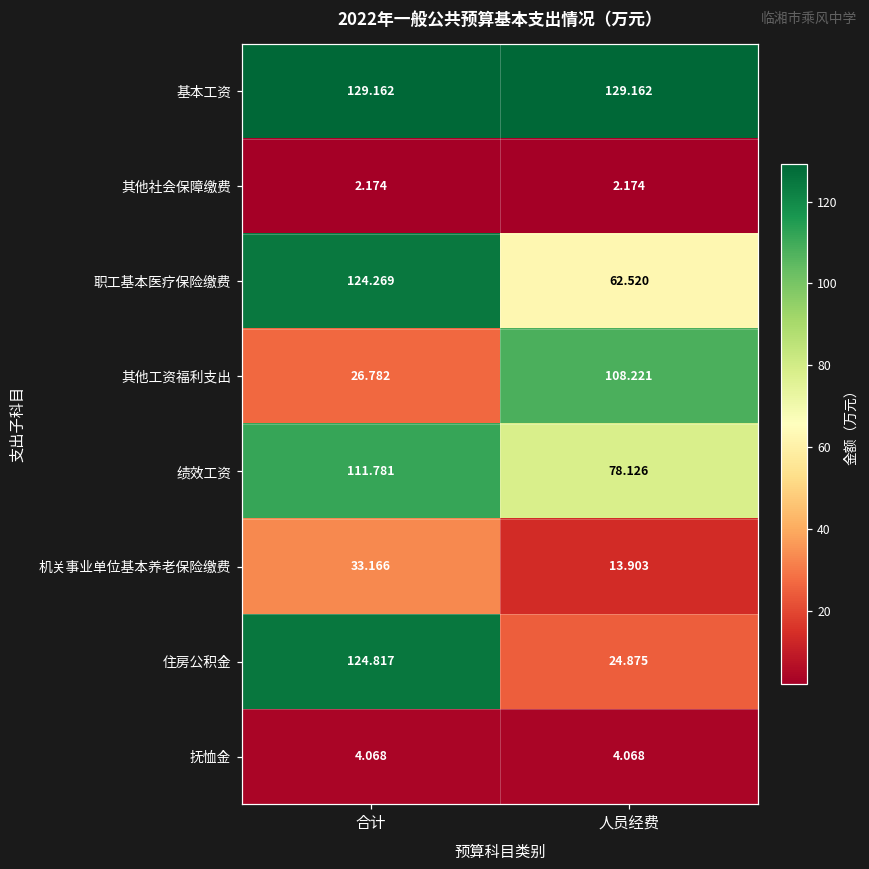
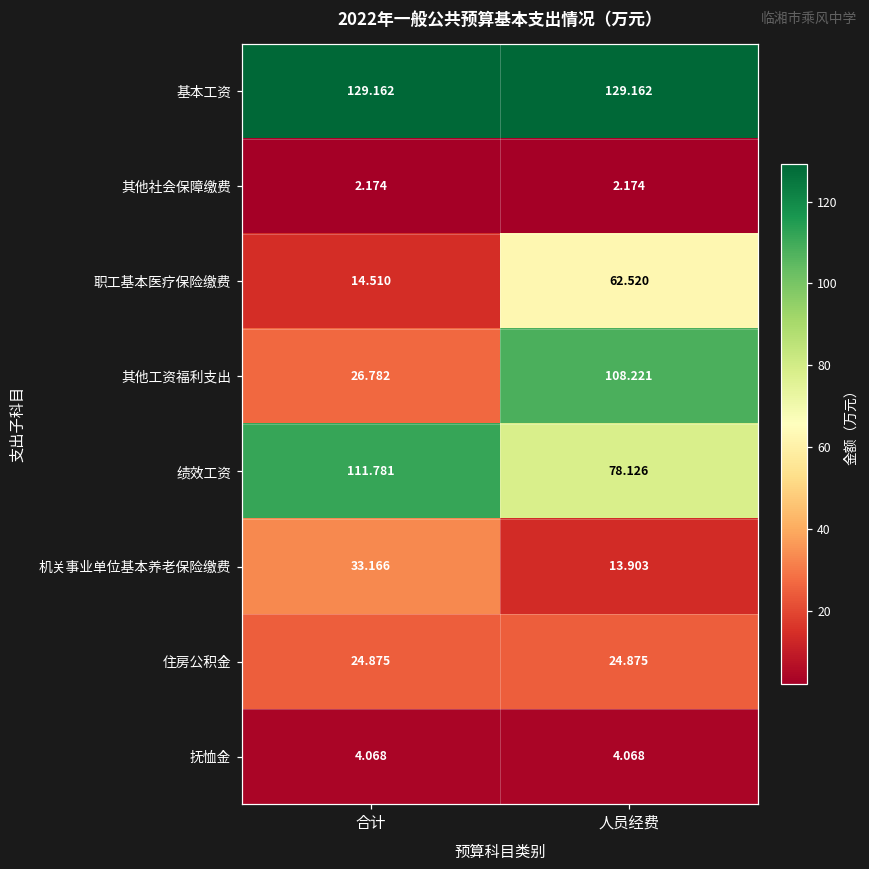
职工基本医疗保险缴费, 合计: 124.269 -> 14.510
住房公积金, 合计: 124.817 -> 24.875
